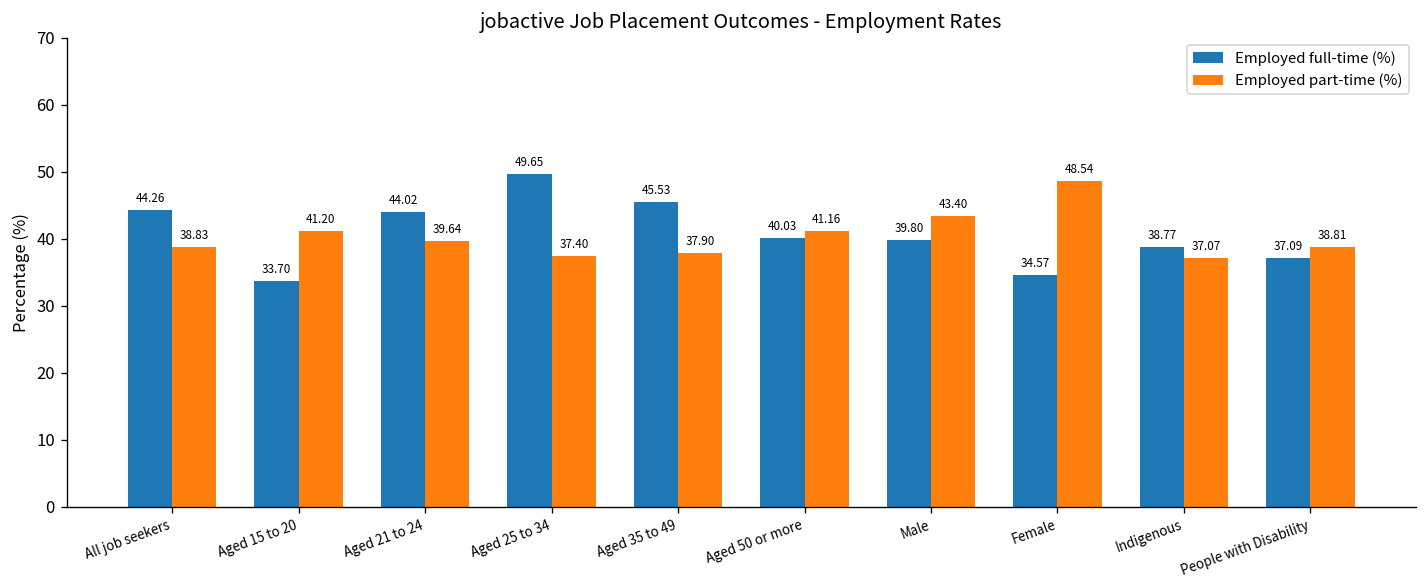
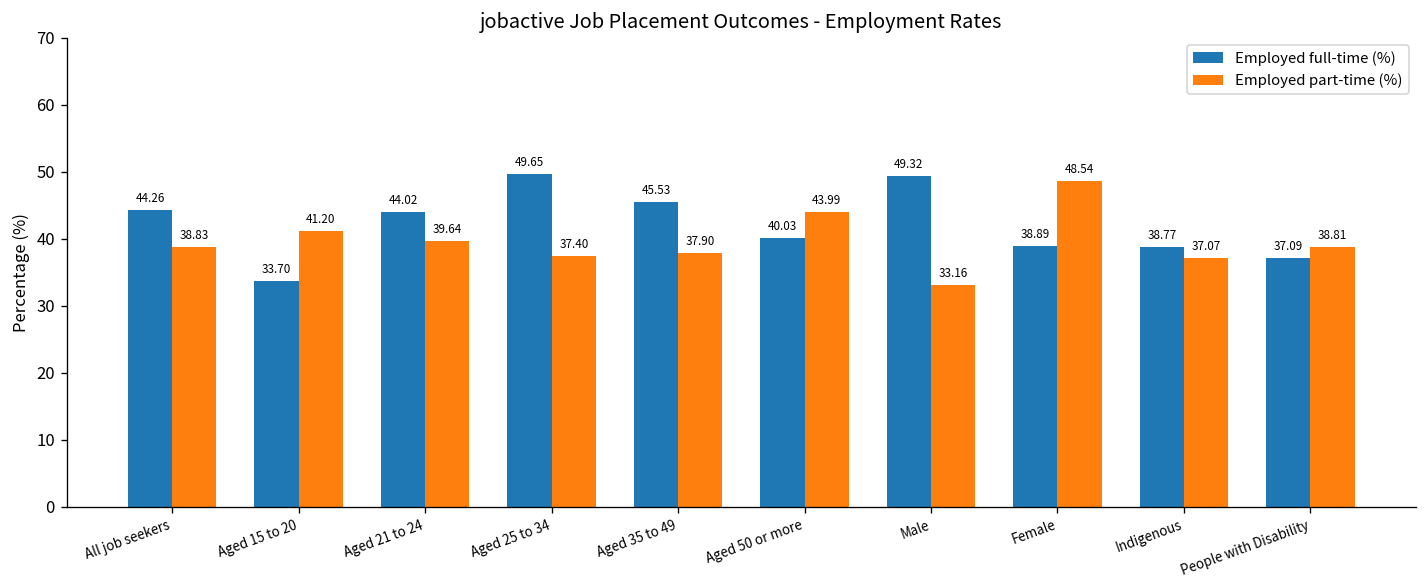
Employed part-time (%), Aged 50 or more: 41.16 -> 43.99
Employed full-time (%), Male: 39.80 -> 49.32
Employed part-time (%), Male: 43.40 -> 33.16
Employed full-time (%), Female: 34.57 -> 38.89
